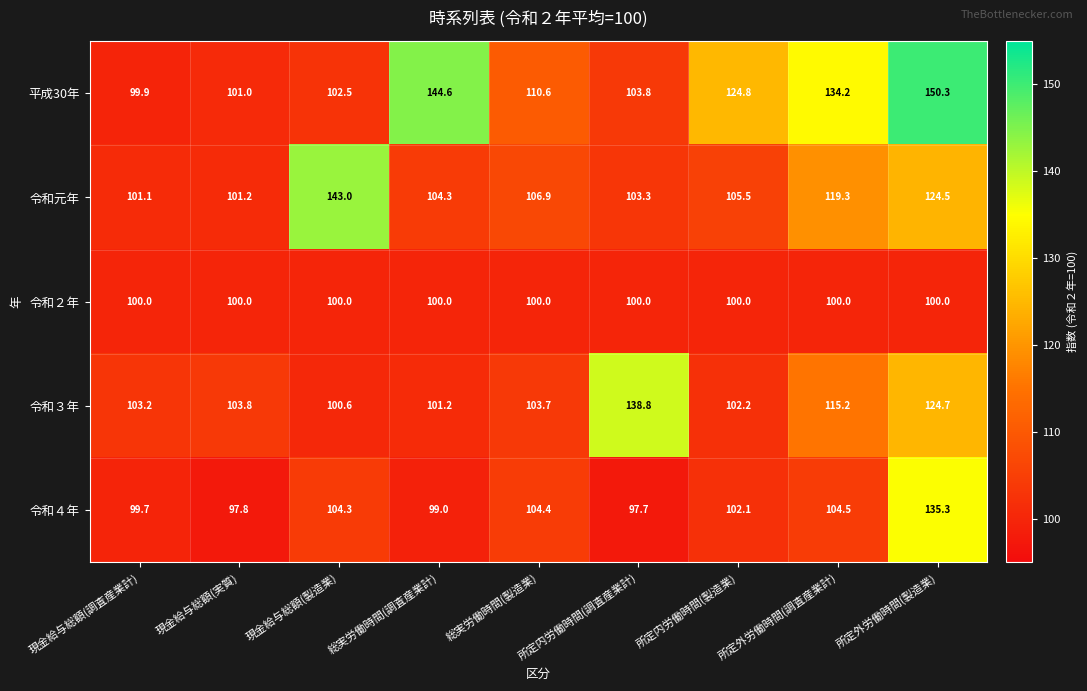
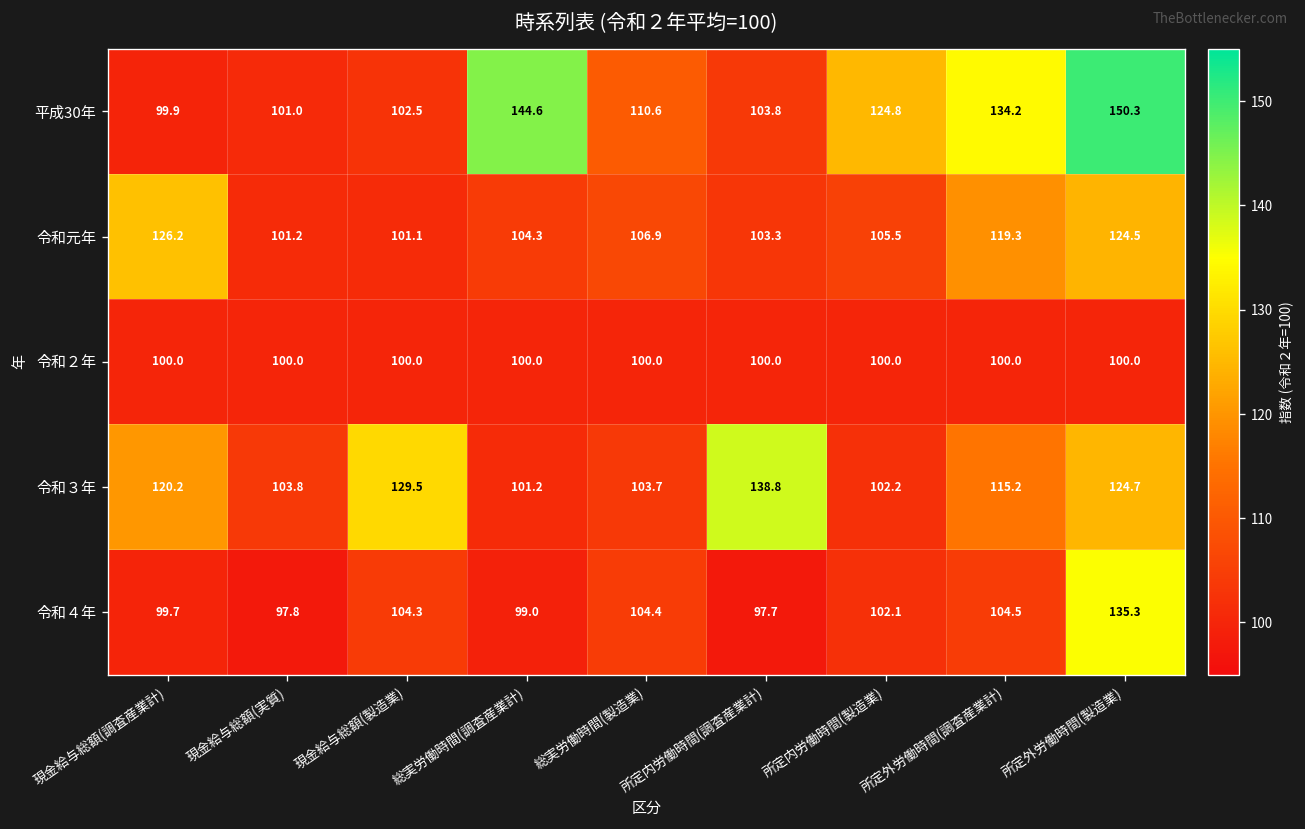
令和元年, 現金給与総額(調査産業計): 101.1 -> 126.2
令和元年, 現金給与総額(製造業): 143.0 -> 101.1
令和３年, 現金給与総額(調査産業計): 103.2 -> 120.2
令和３年, 現金給与総額(製造業): 100.6 -> 129.5
